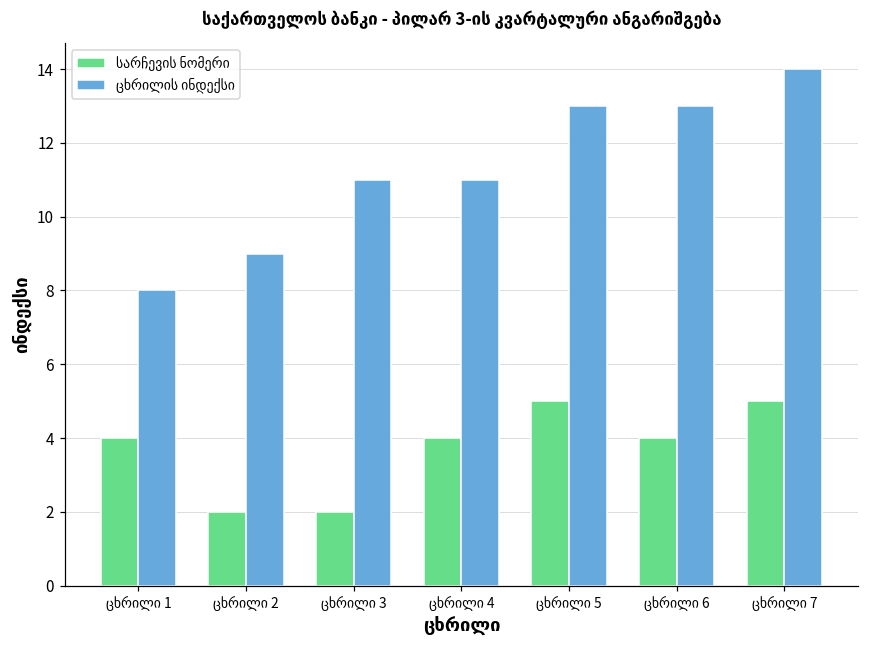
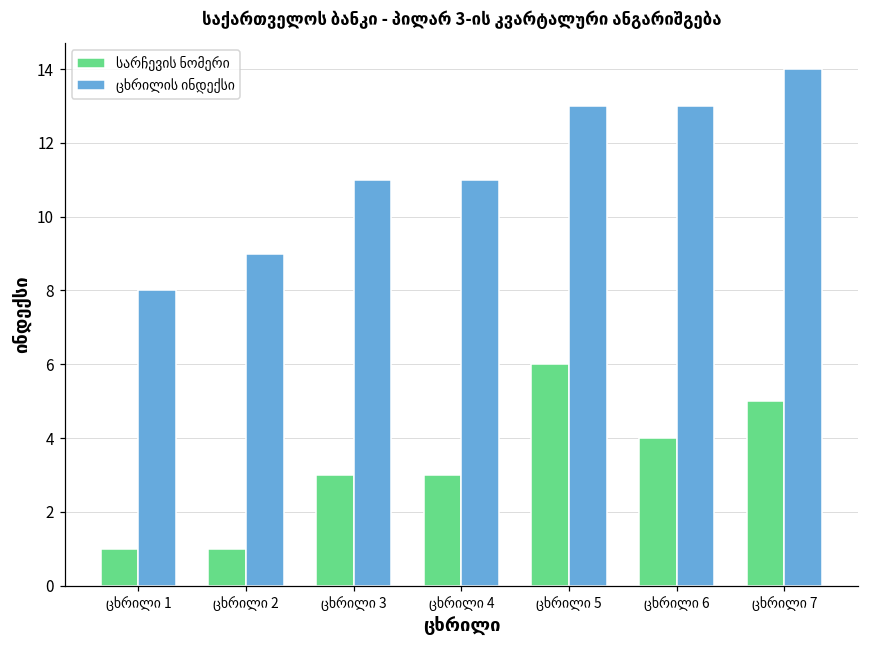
სარჩევის ნომერი, ცხრილი 1: 4 -> 1
სარჩევის ნომერი, ცხრილი 2: 2 -> 1
სარჩევის ნომერი, ცხრილი 3: 2 -> 3
სარჩევის ნომერი, ცხრილი 4: 4 -> 3
სარჩევის ნომერი, ცხრილი 5: 5 -> 6
